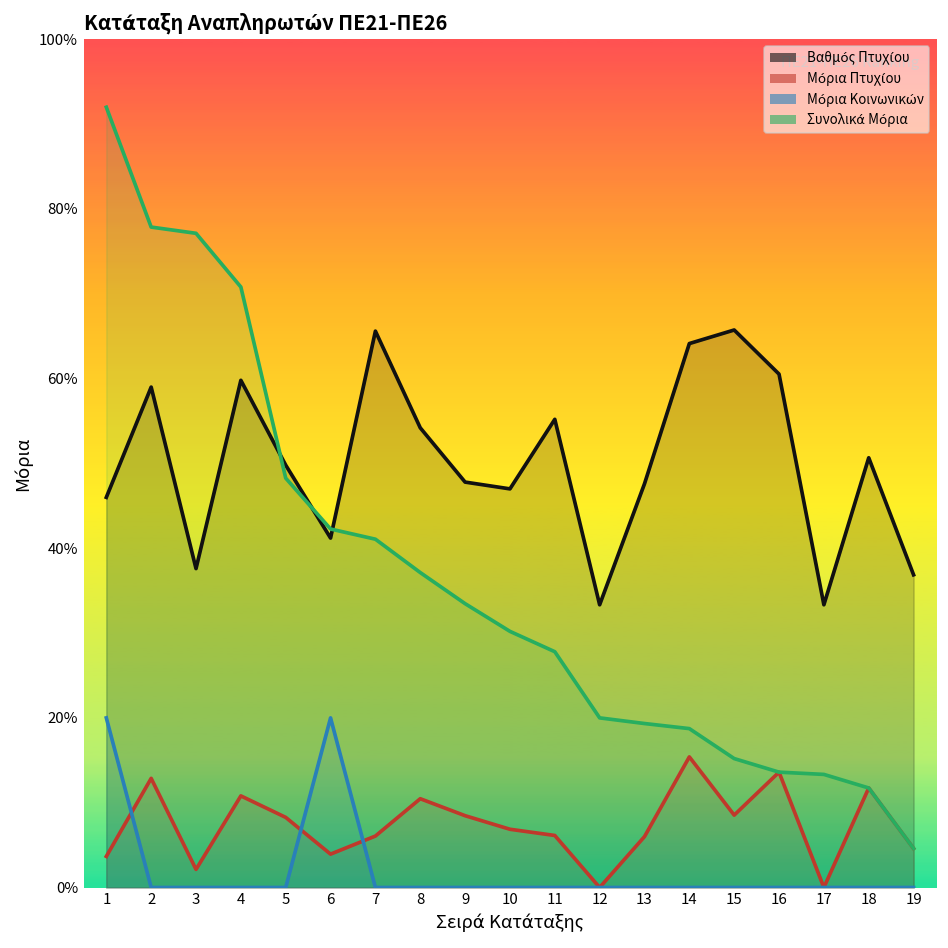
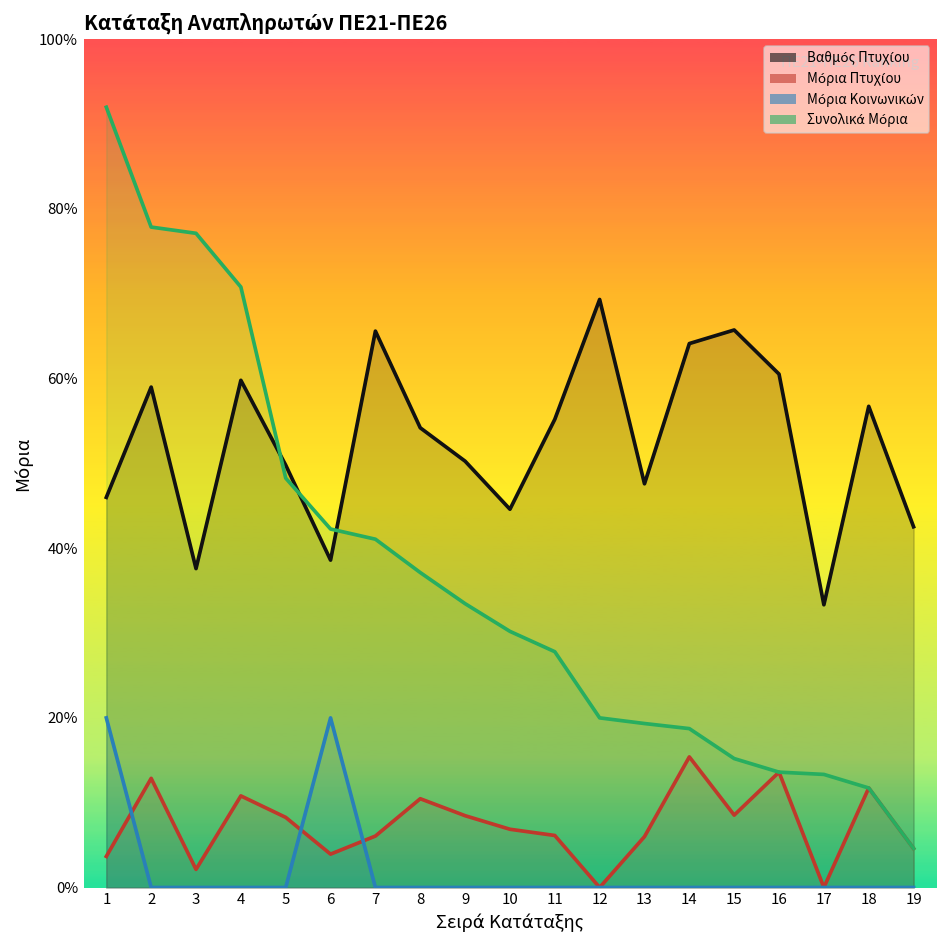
Βαθμός Πτυχίου, 6: 41% -> 39%
Βαθμός Πτυχίου, 9: 48% -> 50%
Βαθμός Πτυχίου, 10: 47% -> 45%
Βαθμός Πτυχίου, 12: 33% -> 69%
Βαθμός Πτυχίου, 18: 51% -> 57%
Βαθμός Πτυχίου, 19: 37% -> 43%
